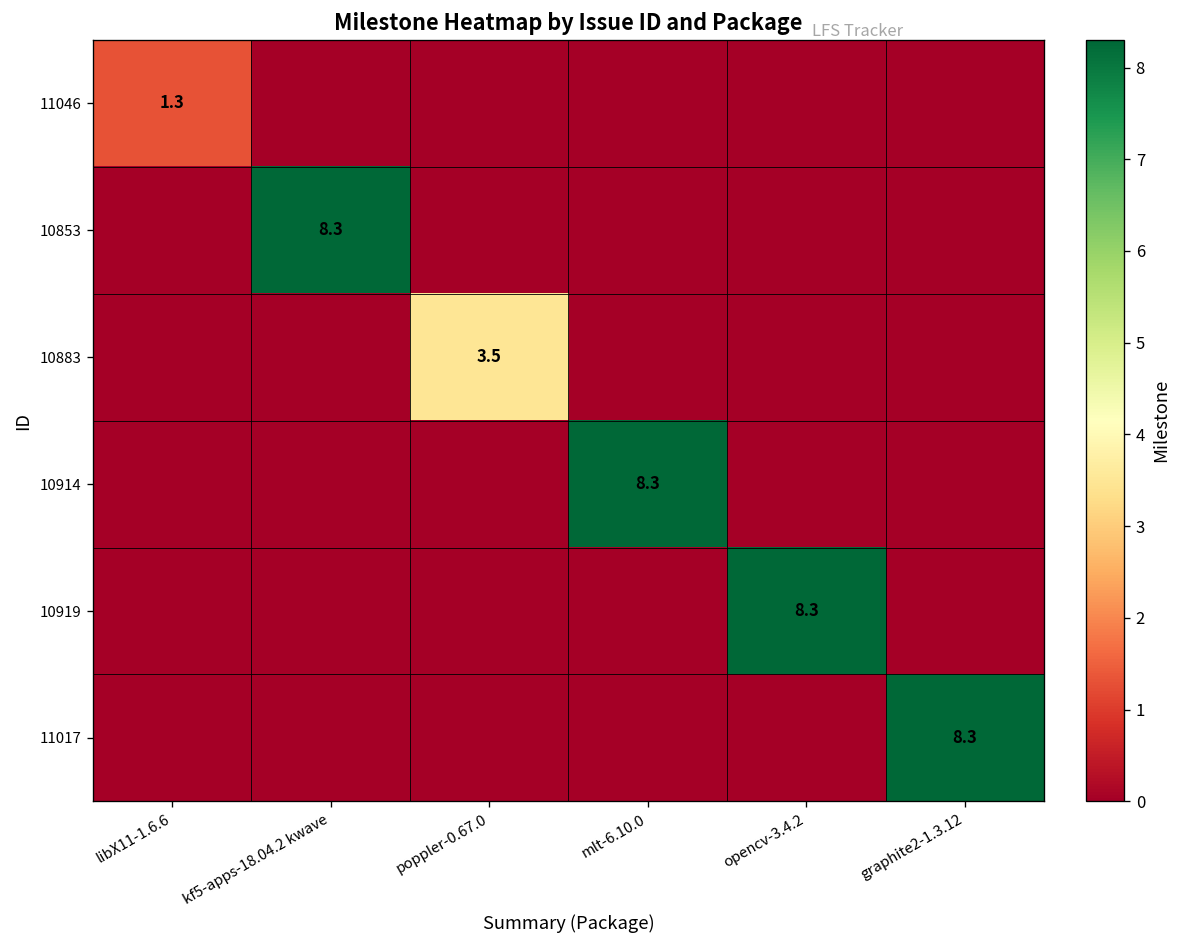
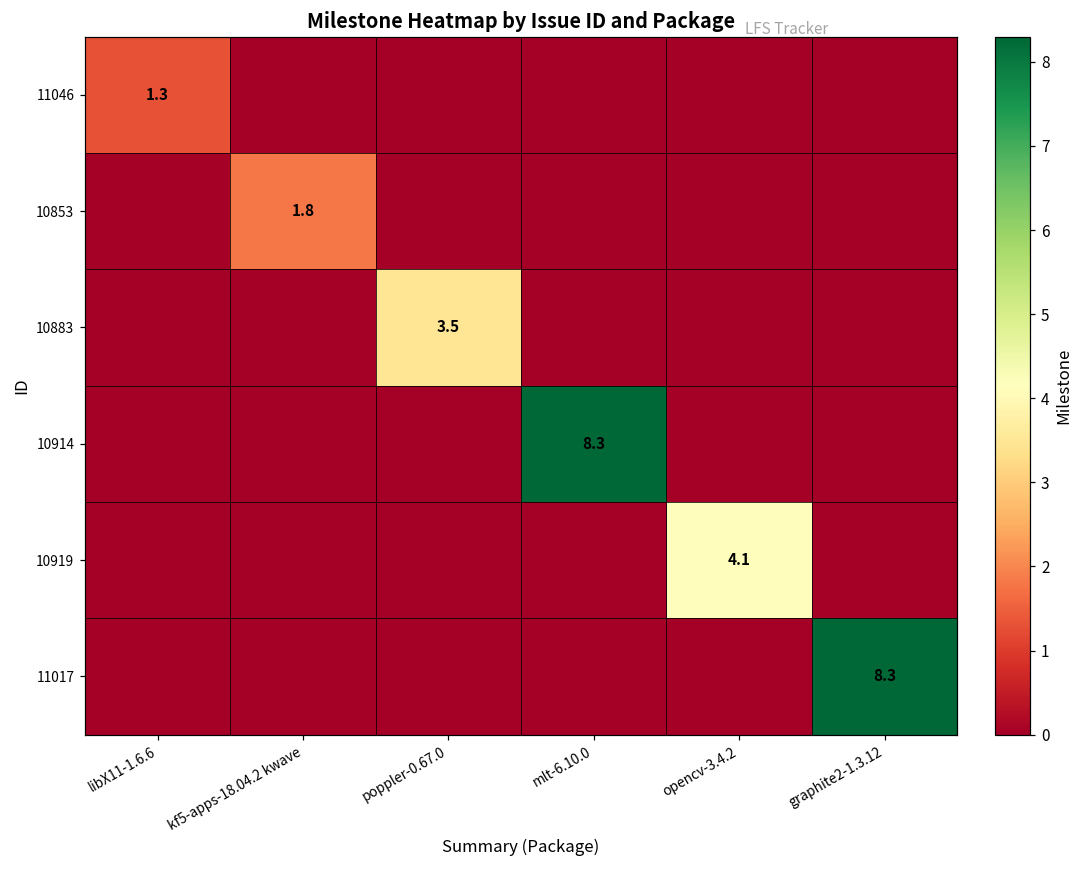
10853, kf5-apps-18.04.2 kwave: 8.3 -> 1.8
10919, opencv-3.4.2: 8.3 -> 4.1
